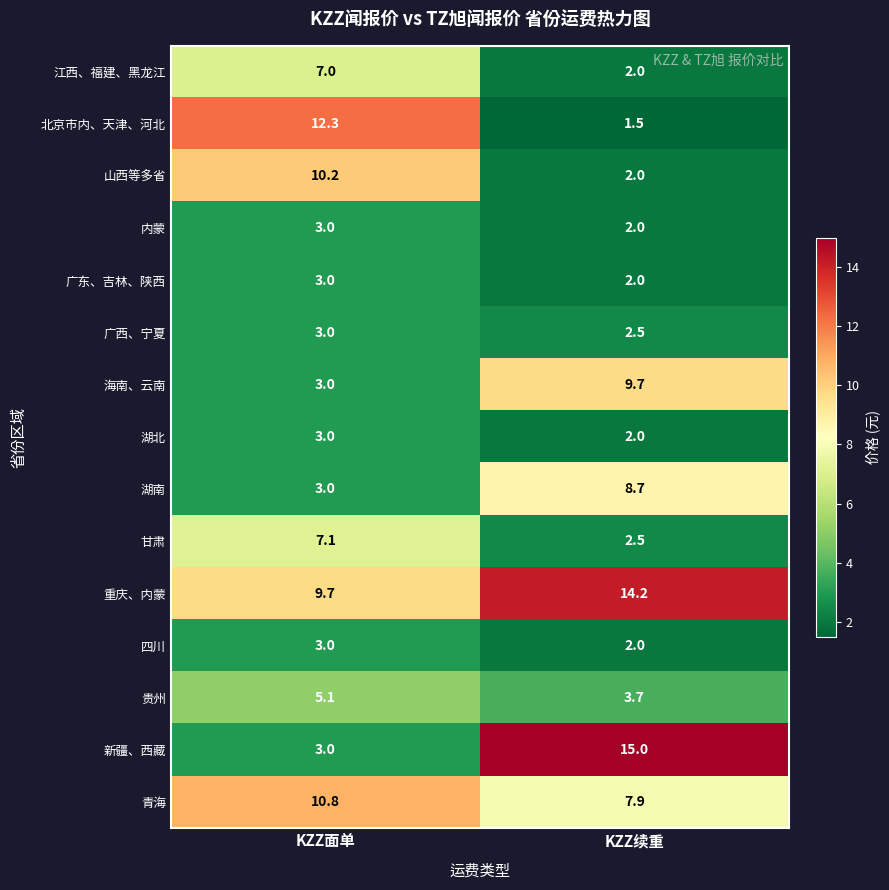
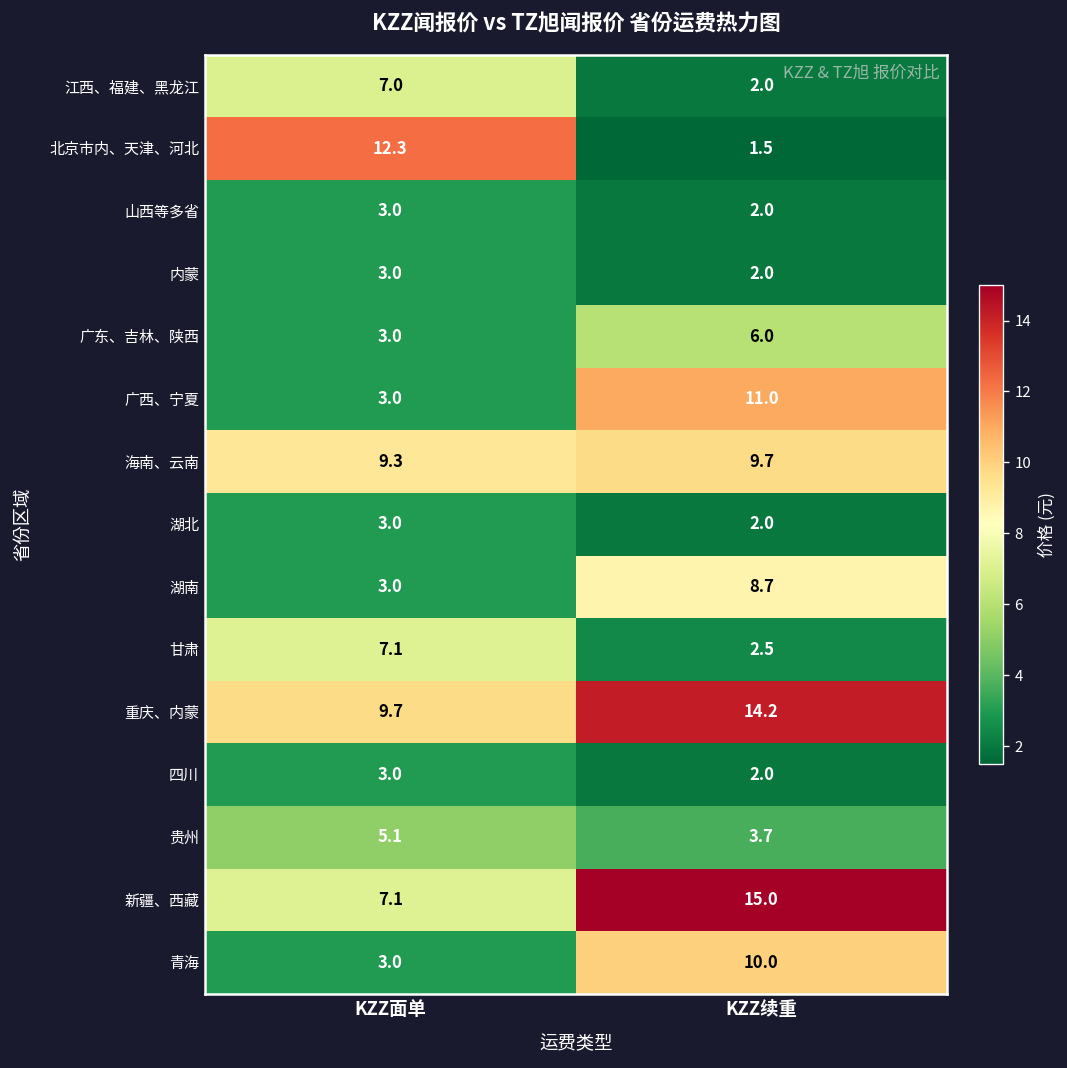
山西等多省, KZZ面单: 10.2 -> 3.0
广东、吉林、陕西, KZZ续重: 2.0 -> 6.0
广西、宁夏, KZZ续重: 2.5 -> 11.0
海南、云南, KZZ面单: 3.0 -> 9.3
新疆、西藏, KZZ面单: 3.0 -> 7.1
青海, KZZ面单: 10.8 -> 3.0
青海, KZZ续重: 7.9 -> 10.0
